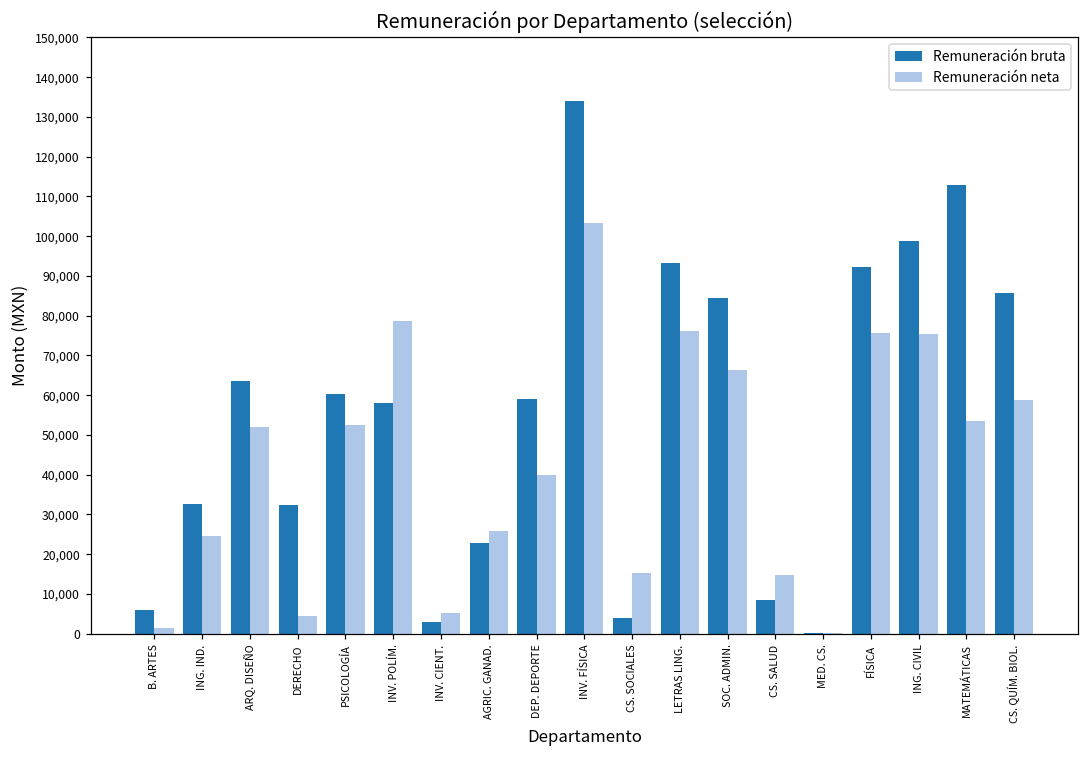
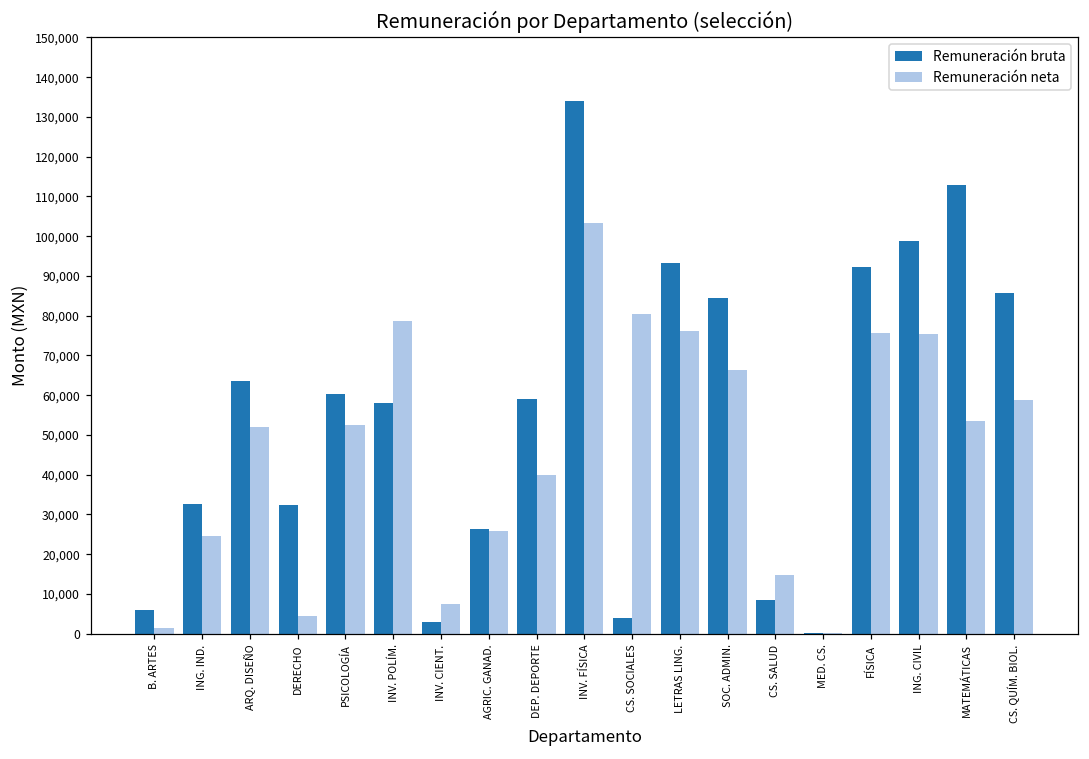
Remuneración neta, INV. CIENT.: 5,000 -> 8,000
Remuneración bruta, AGRIC. GANAD.: 23,000 -> 26,000
Remuneración neta, CS. SOCIALES: 15,000 -> 80,000
